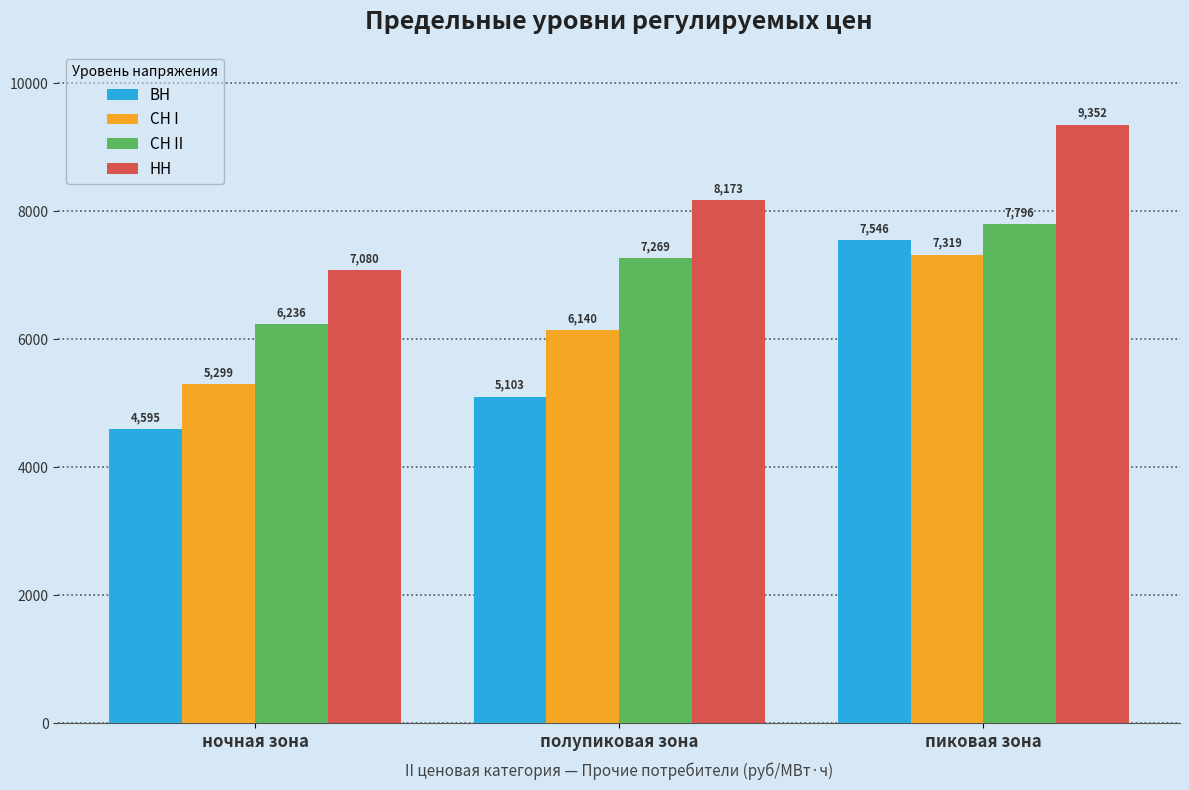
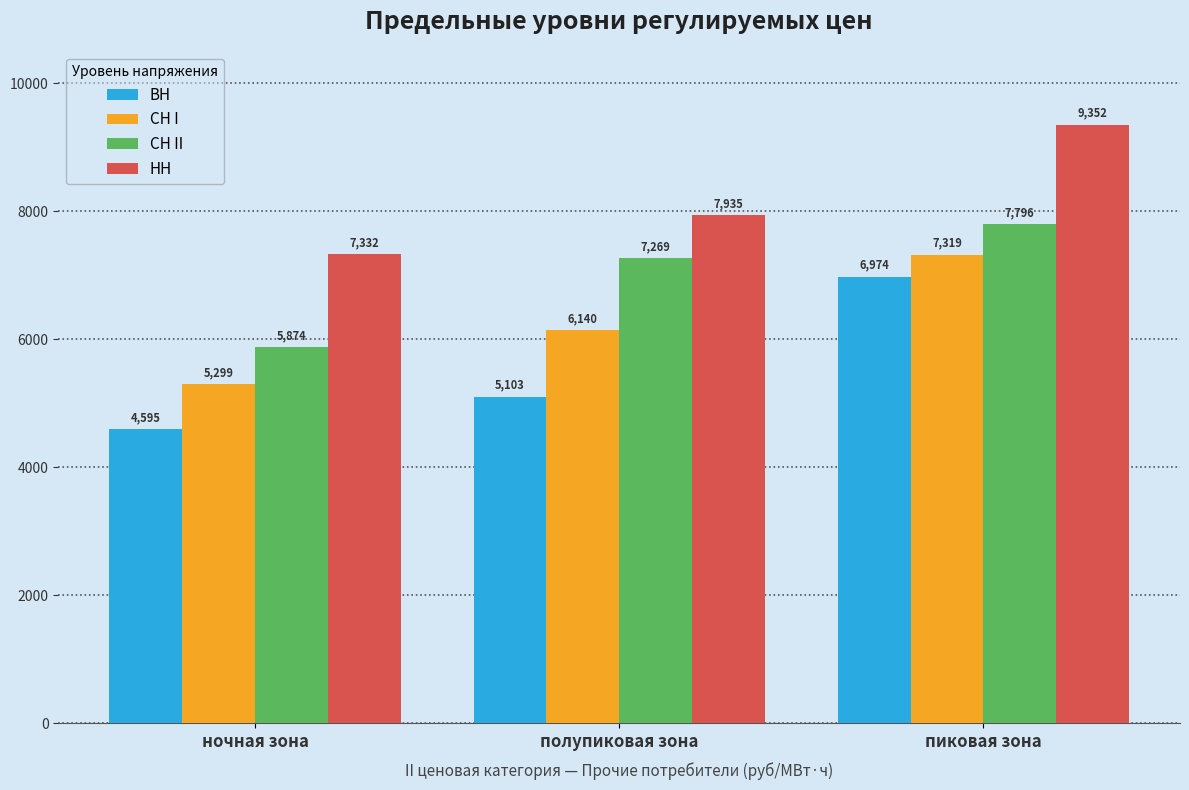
СН II, ночная зона: 6,236 -> 5,874
НН, ночная зона: 7,080 -> 7,332
НН, полупиковая зона: 8,173 -> 7,935
ВН, пиковая зона: 7,546 -> 6,974
